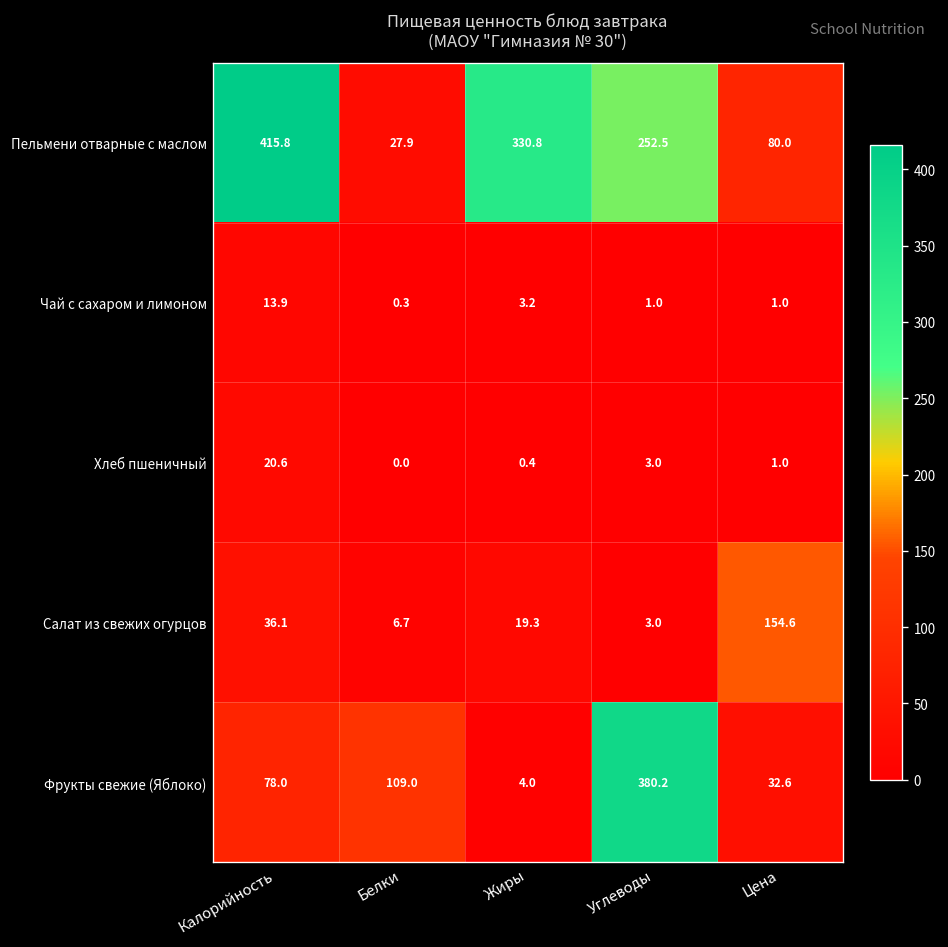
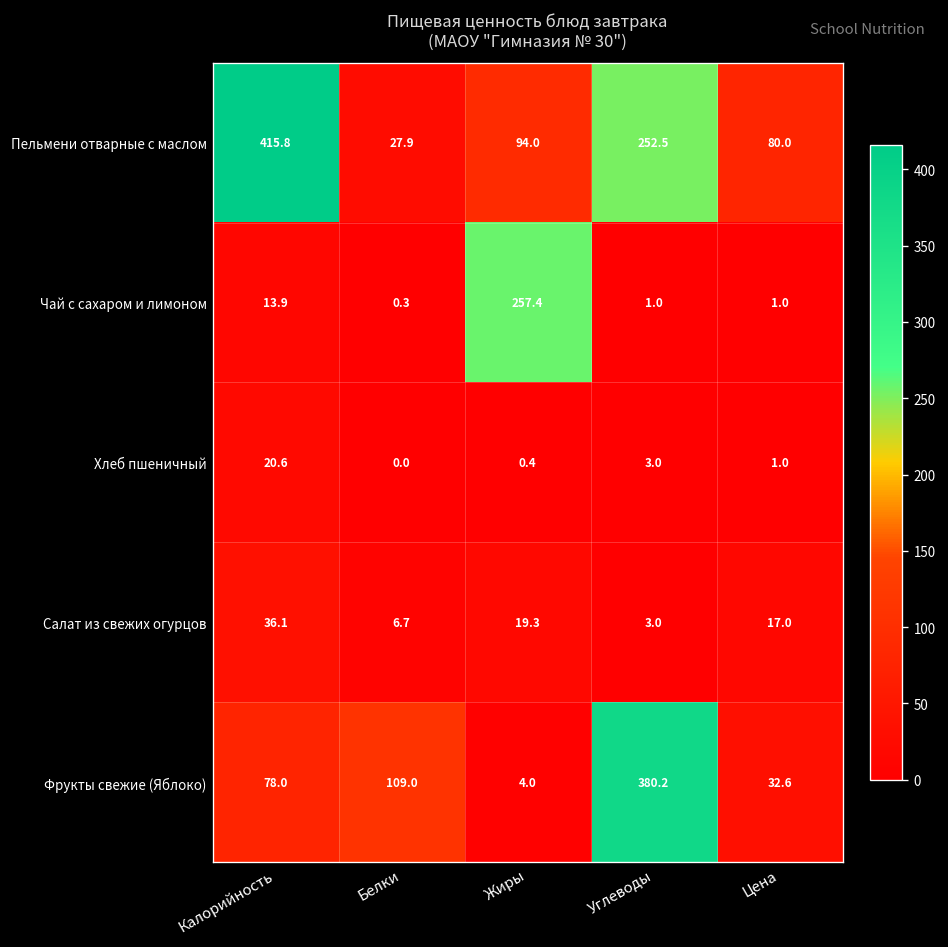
Пельмени отварные с маслом, Жиры: 330.8 -> 94.0
Чай с сахаром и лимоном, Жиры: 3.2 -> 257.4
Салат из свежих огурцов, Цена: 154.6 -> 17.0
